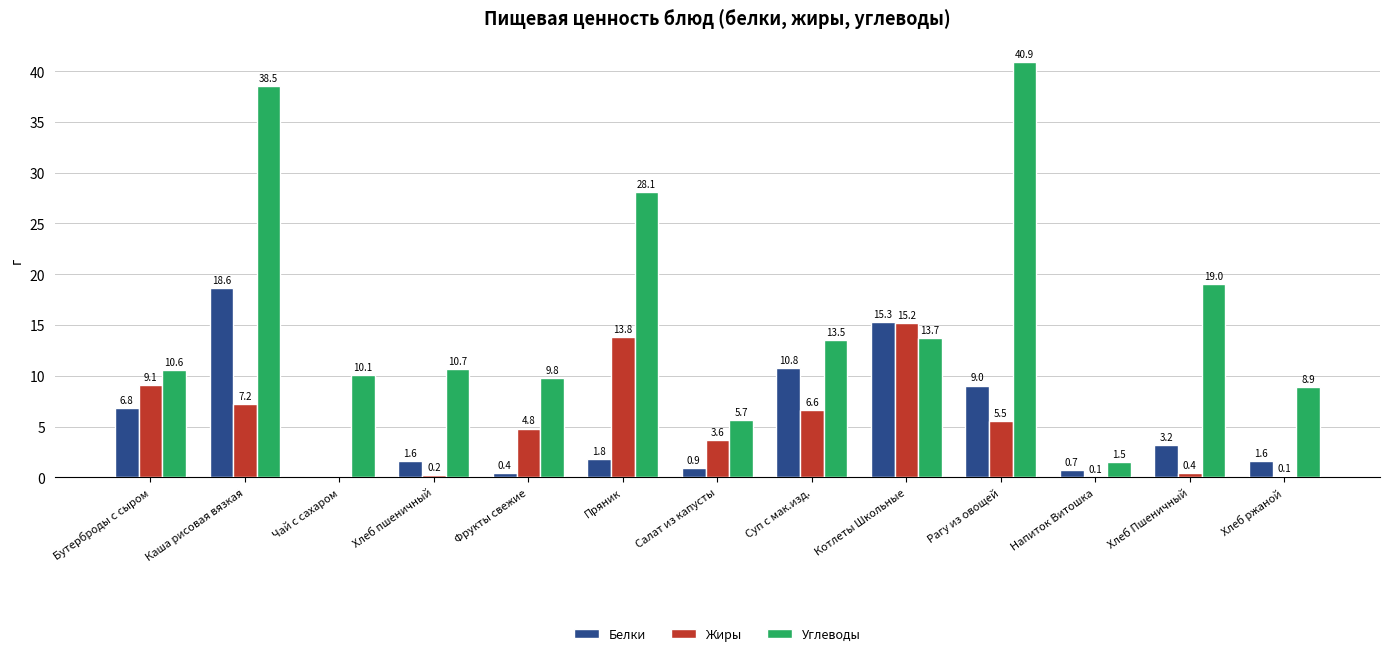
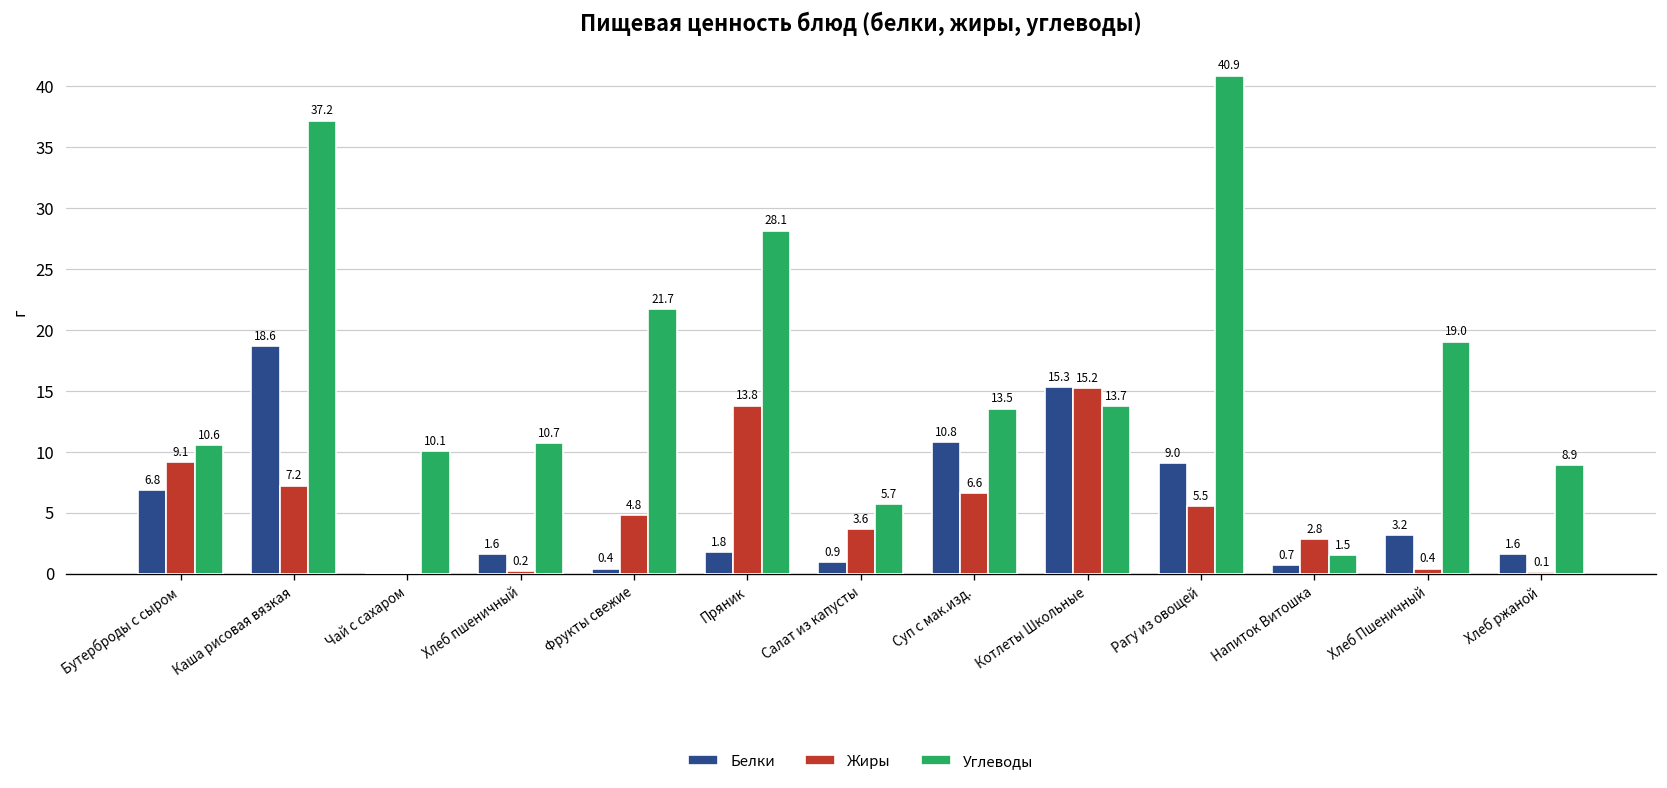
Углеводы, Каша рисовая вязкая: 38.5 -> 37.2
Углеводы, Фрукты свежие: 9.8 -> 21.7
Жиры, Напиток Витошка: 0.1 -> 2.8
